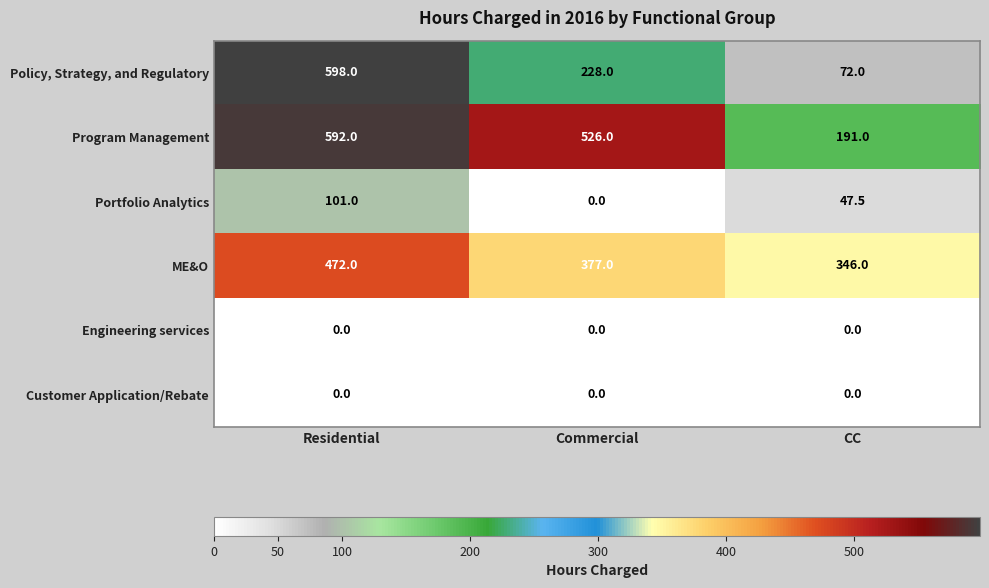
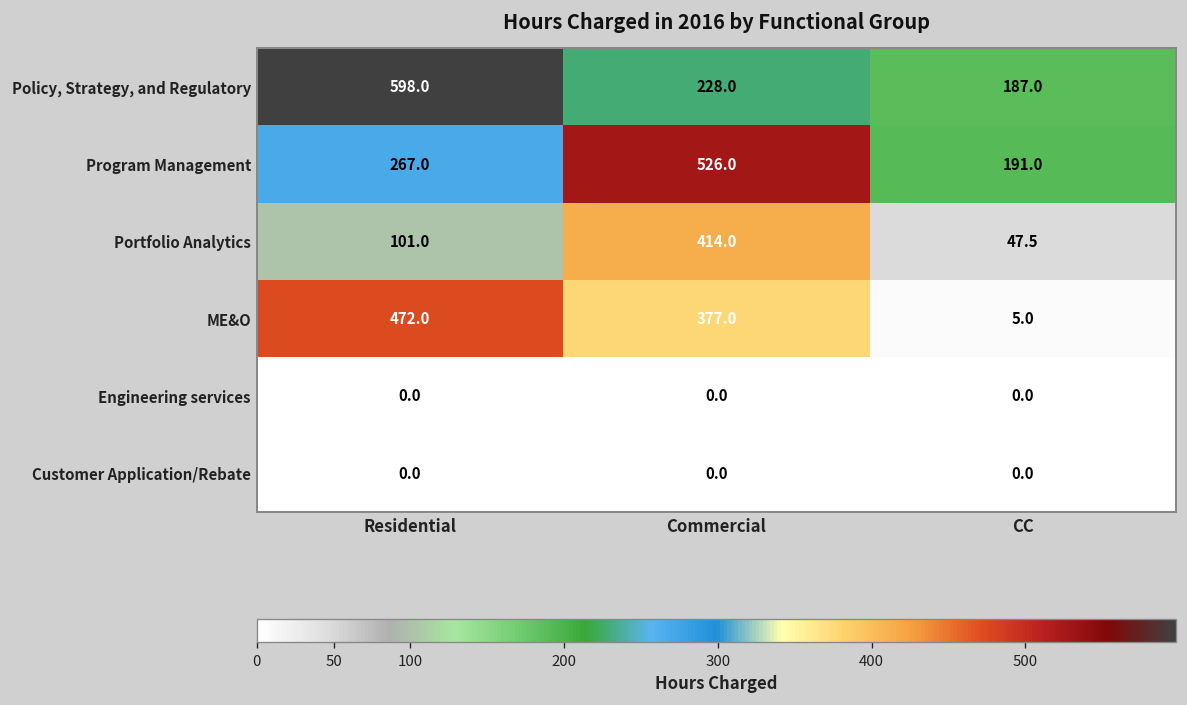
Policy, Strategy, and Regulatory, CC: 72.0 -> 187.0
Program Management, Residential: 592.0 -> 267.0
Portfolio Analytics, Commercial: 0.0 -> 414.0
ME&O, CC: 346.0 -> 5.0
